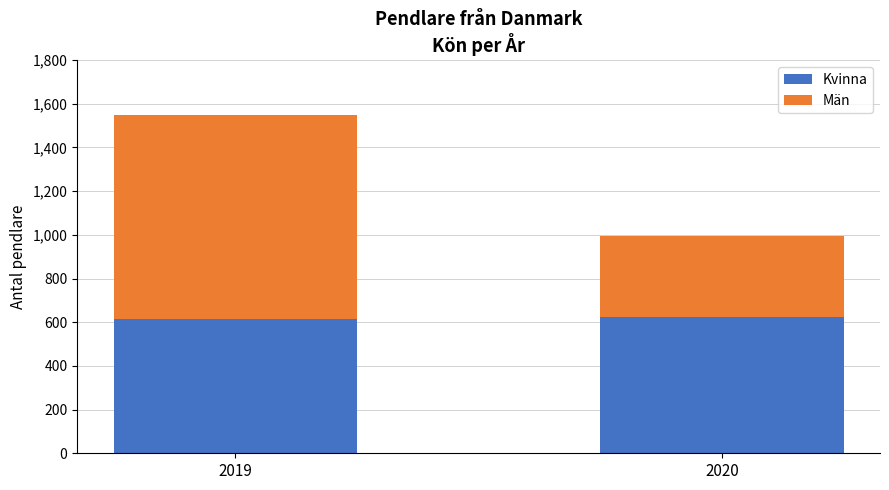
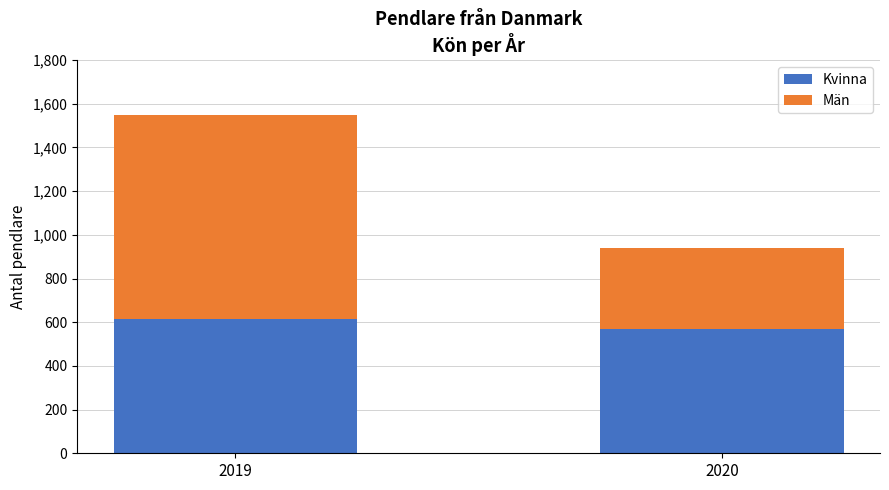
Kvinna, 2020: 630 -> 570
